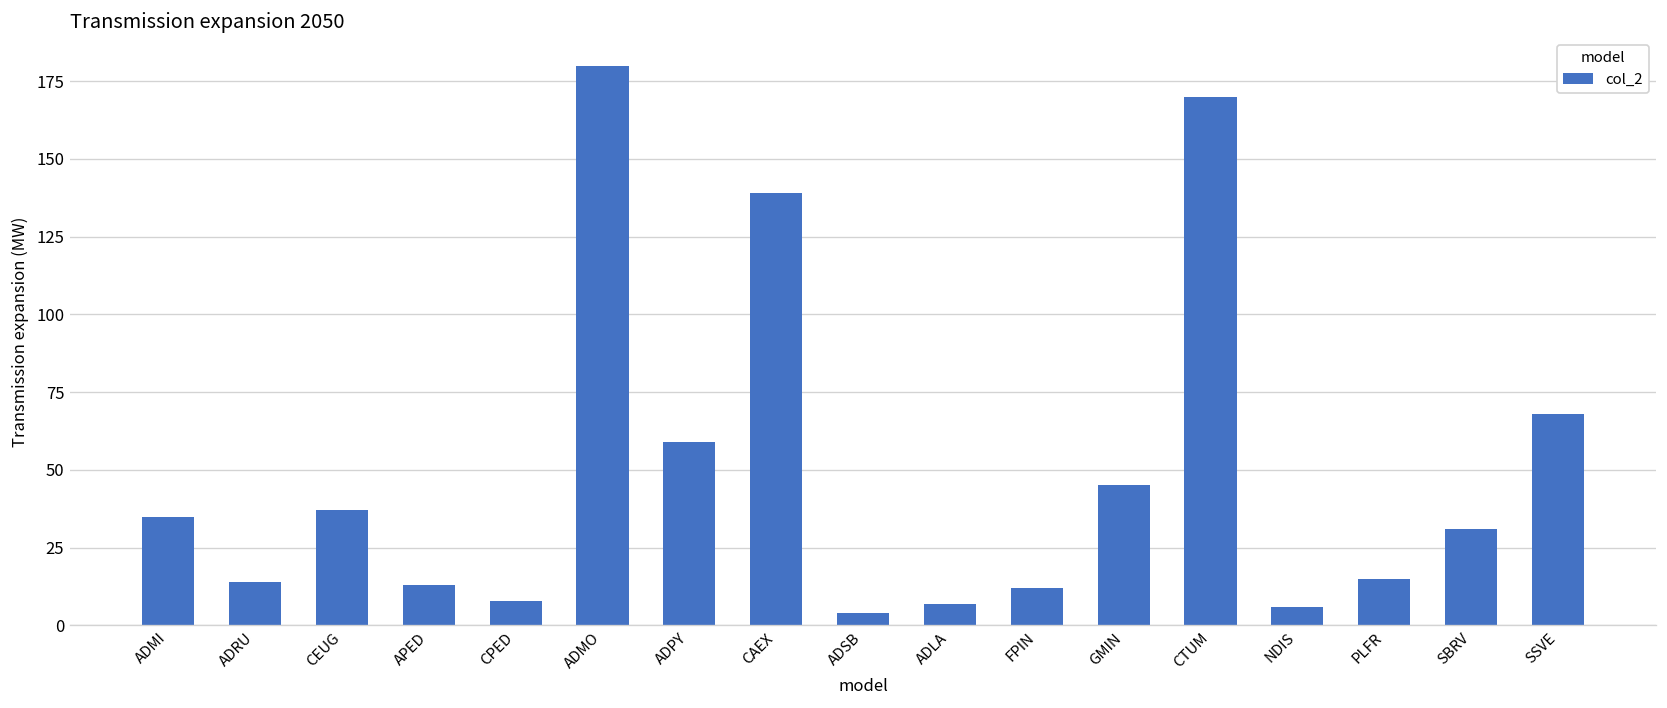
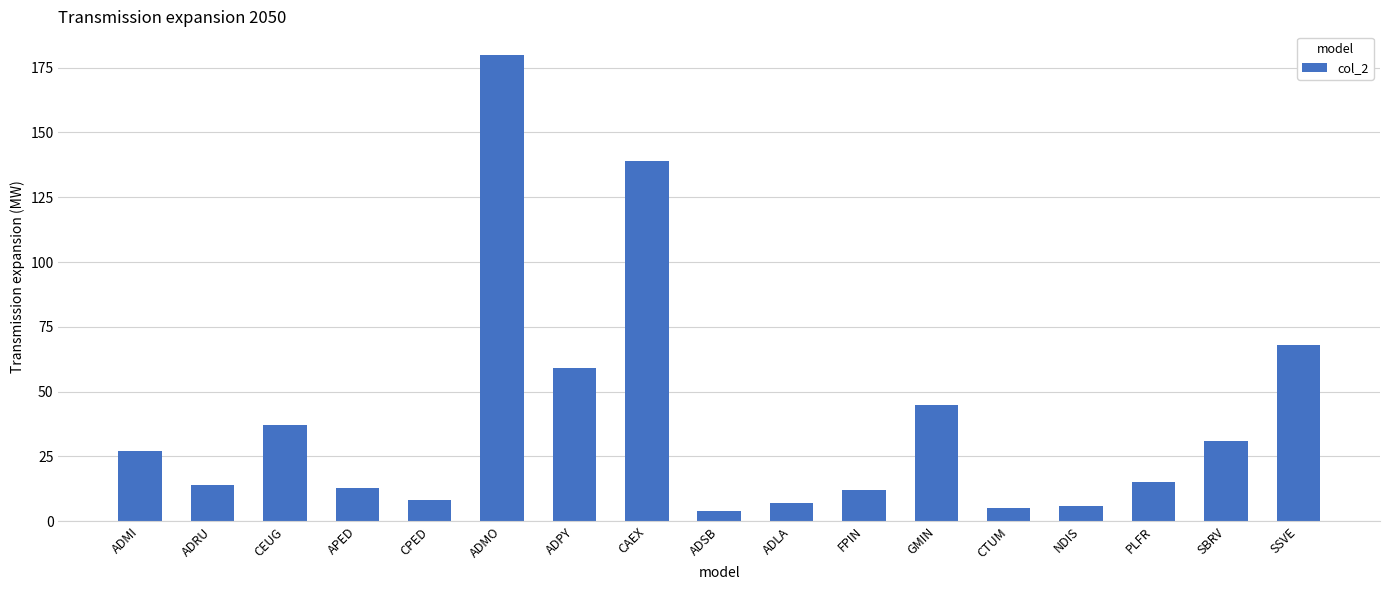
ADMI: 35 -> 27
CTUM: 170 -> 5
